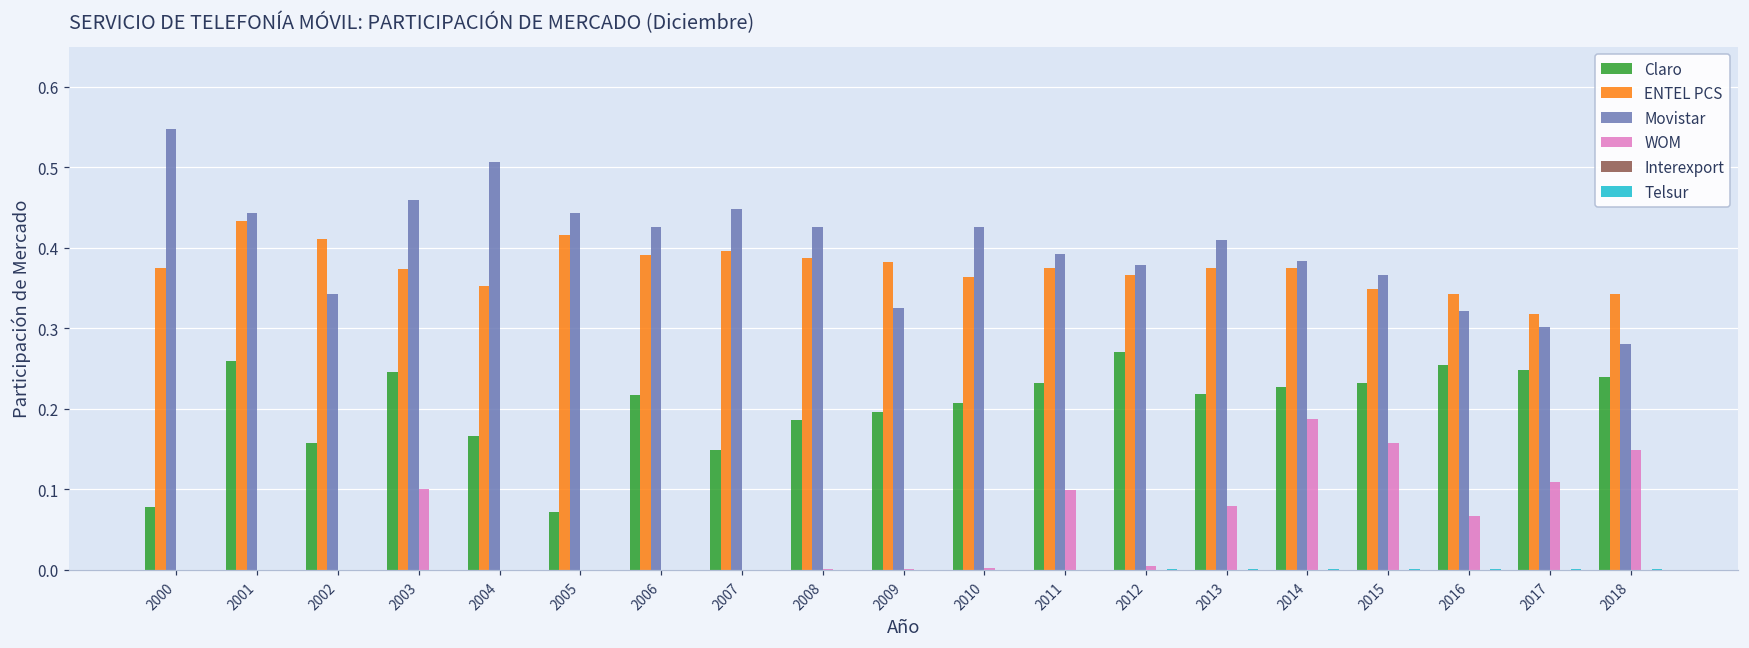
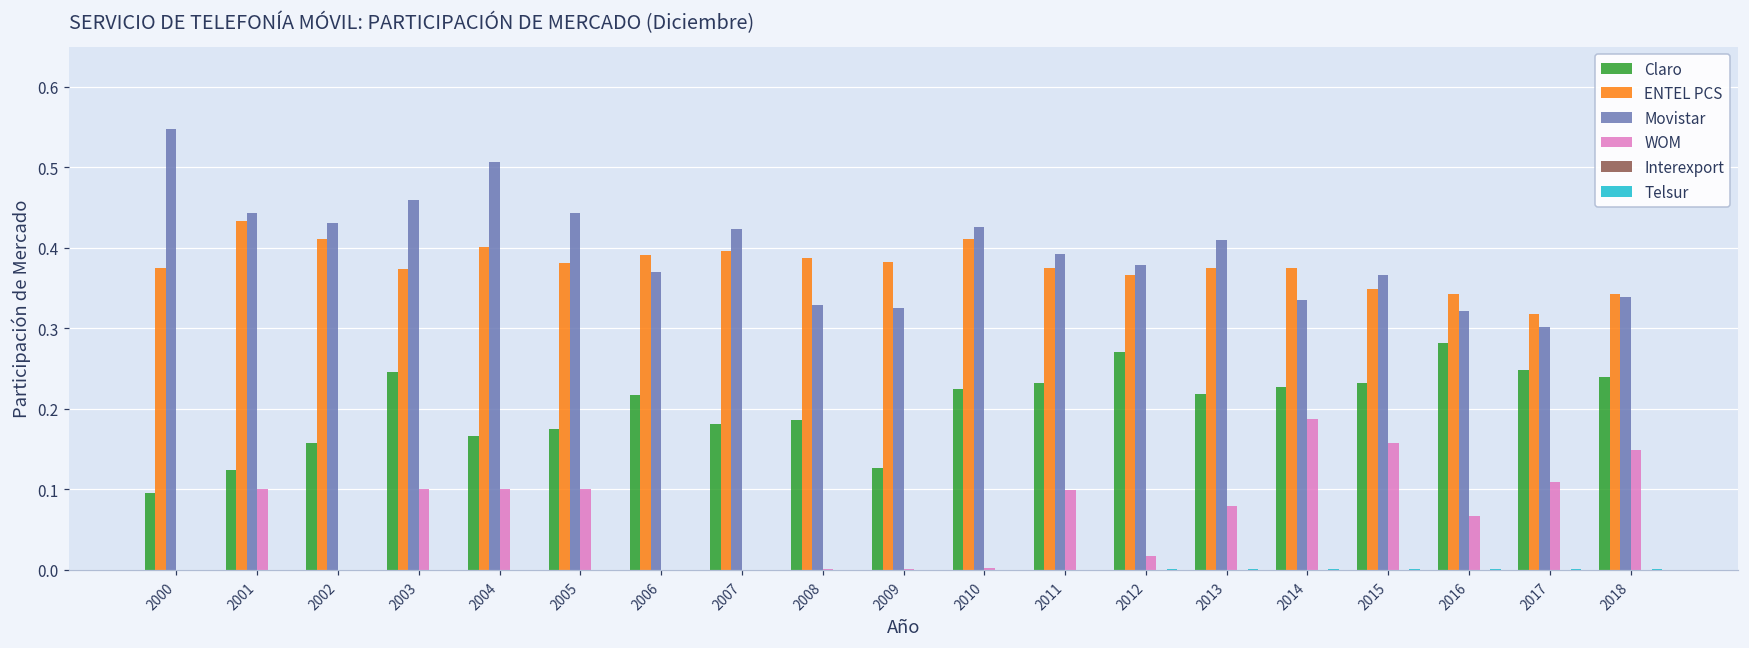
Claro, 2000: 0.08 -> 0.10
Claro, 2001: 0.26 -> 0.12
WOM, 2001: 0.0 -> 0.1
Movistar, 2002: 0.34 -> 0.43
ENTEL PCS, 2004: 0.35 -> 0.40
WOM, 2004: 0.0 -> 0.1
Claro, 2005: 0.07 -> 0.18
ENTEL PCS, 2005: 0.42 -> 0.38
WOM, 2005: 0.0 -> 0.1
Movistar, 2006: 0.43 -> 0.37
Claro, 2007: 0.15 -> 0.18
Movistar, 2007: 0.45 -> 0.42
Movistar, 2008: 0.43 -> 0.33
Claro, 2009: 0.20 -> 0.13
Claro, 2010: 0.21 -> 0.22
ENTEL PCS, 2010: 0.36 -> 0.41
WOM, 2012: 0.00 -> 0.02
Movistar, 2014: 0.38 -> 0.34
Claro, 2016: 0.25 -> 0.28
Movistar, 2018: 0.28 -> 0.34
